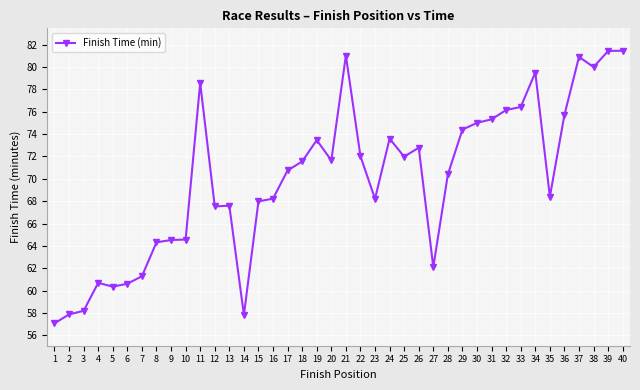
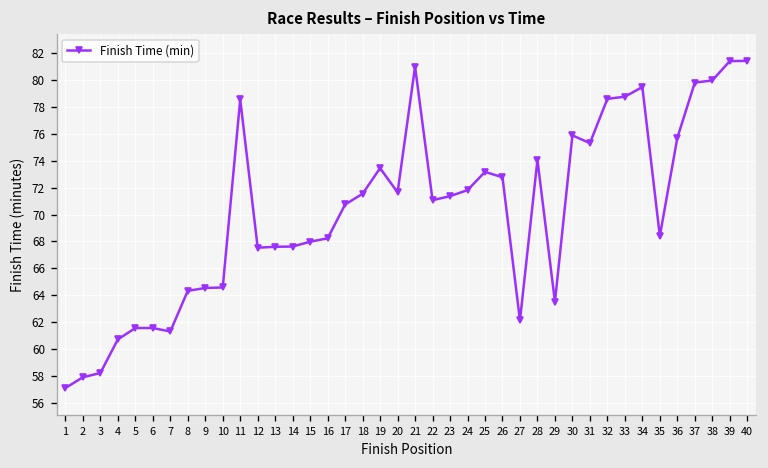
5: 60.4 -> 61.6
6: 60.6 -> 61.6
14: 57.8 -> 67.6
22: 72.0 -> 71.1
23: 68.2 -> 71.4
24: 73.6 -> 71.8
25: 72.0 -> 73.2
28: 70.4 -> 74.1
29: 74.4 -> 63.5
30: 75.0 -> 75.9
32: 76.2 -> 78.6
33: 76.4 -> 78.8
37: 80.9 -> 79.8
